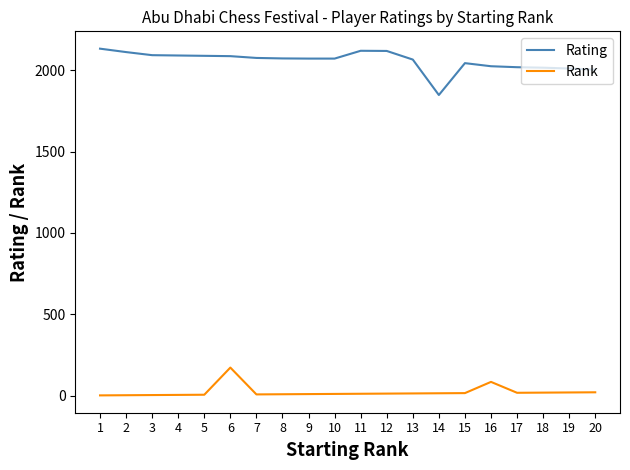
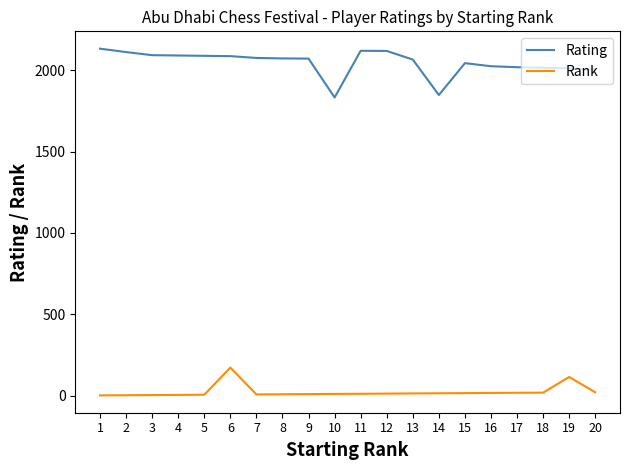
Rating, 10: 2070 -> 1830
Rank, 16: 80 -> 20
Rank, 19: 20 -> 110
